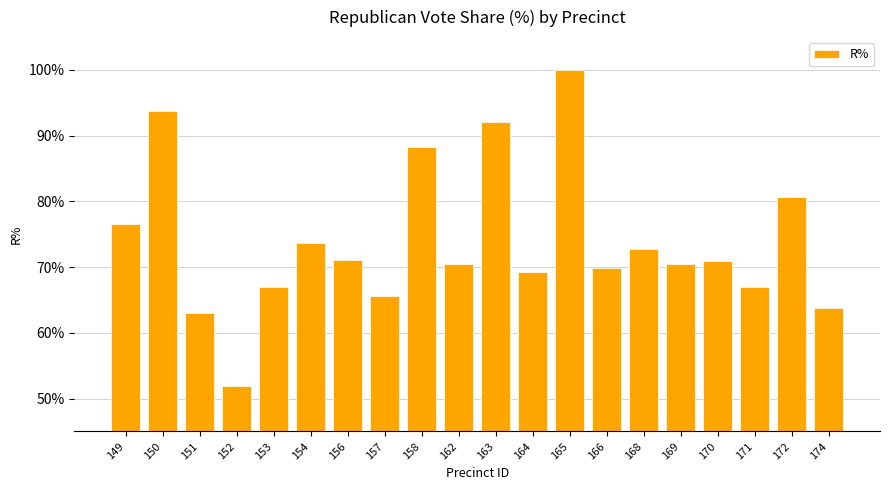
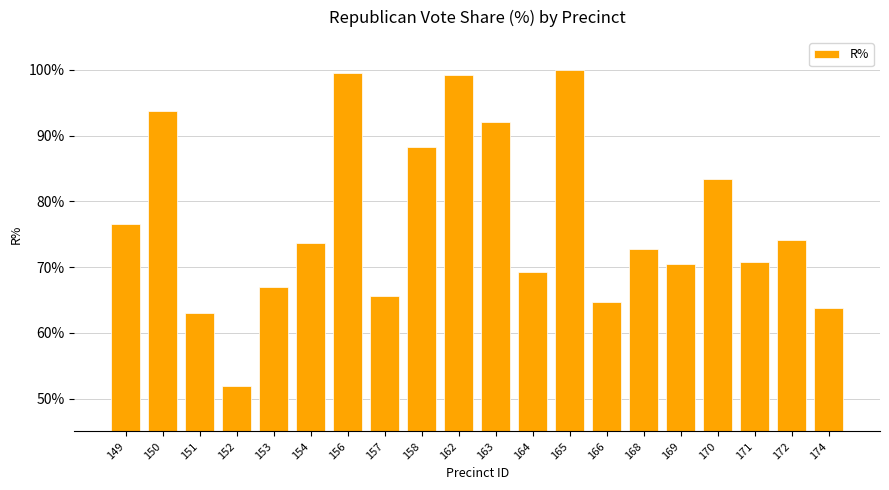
156: 71% -> 100%
162: 70% -> 99%
166: 70% -> 65%
170: 71% -> 83%
171: 67% -> 71%
172: 81% -> 74%
